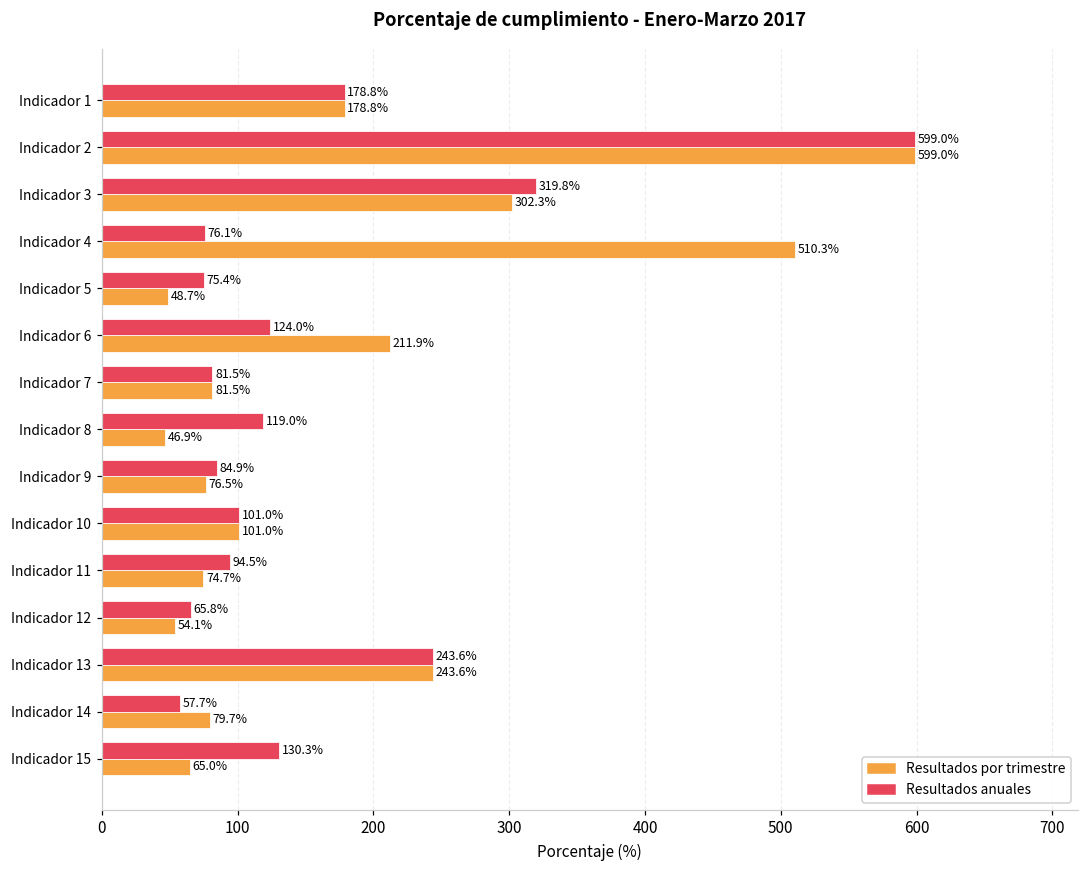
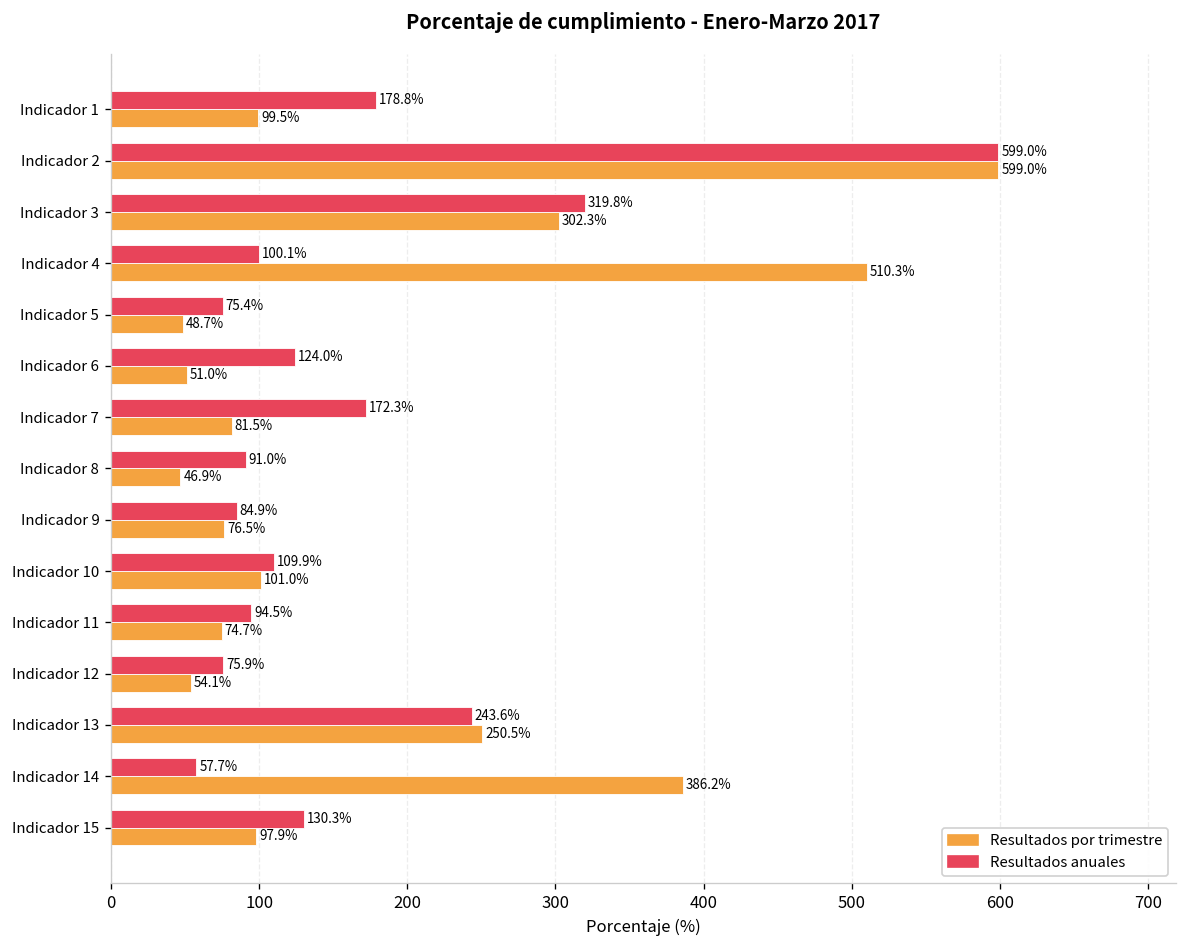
Resultados por trimestre, Indicador 1: 178.8% -> 99.5%
Resultados anuales, Indicador 4: 76.1% -> 100.1%
Resultados por trimestre, Indicador 6: 211.9% -> 51.0%
Resultados anuales, Indicador 7: 81.5% -> 172.3%
Resultados anuales, Indicador 8: 119.0% -> 91.0%
Resultados anuales, Indicador 10: 101.0% -> 109.9%
Resultados anuales, Indicador 12: 65.8% -> 75.9%
Resultados por trimestre, Indicador 13: 243.6% -> 250.5%
Resultados por trimestre, Indicador 14: 79.7% -> 386.2%
Resultados por trimestre, Indicador 15: 65.0% -> 97.9%
